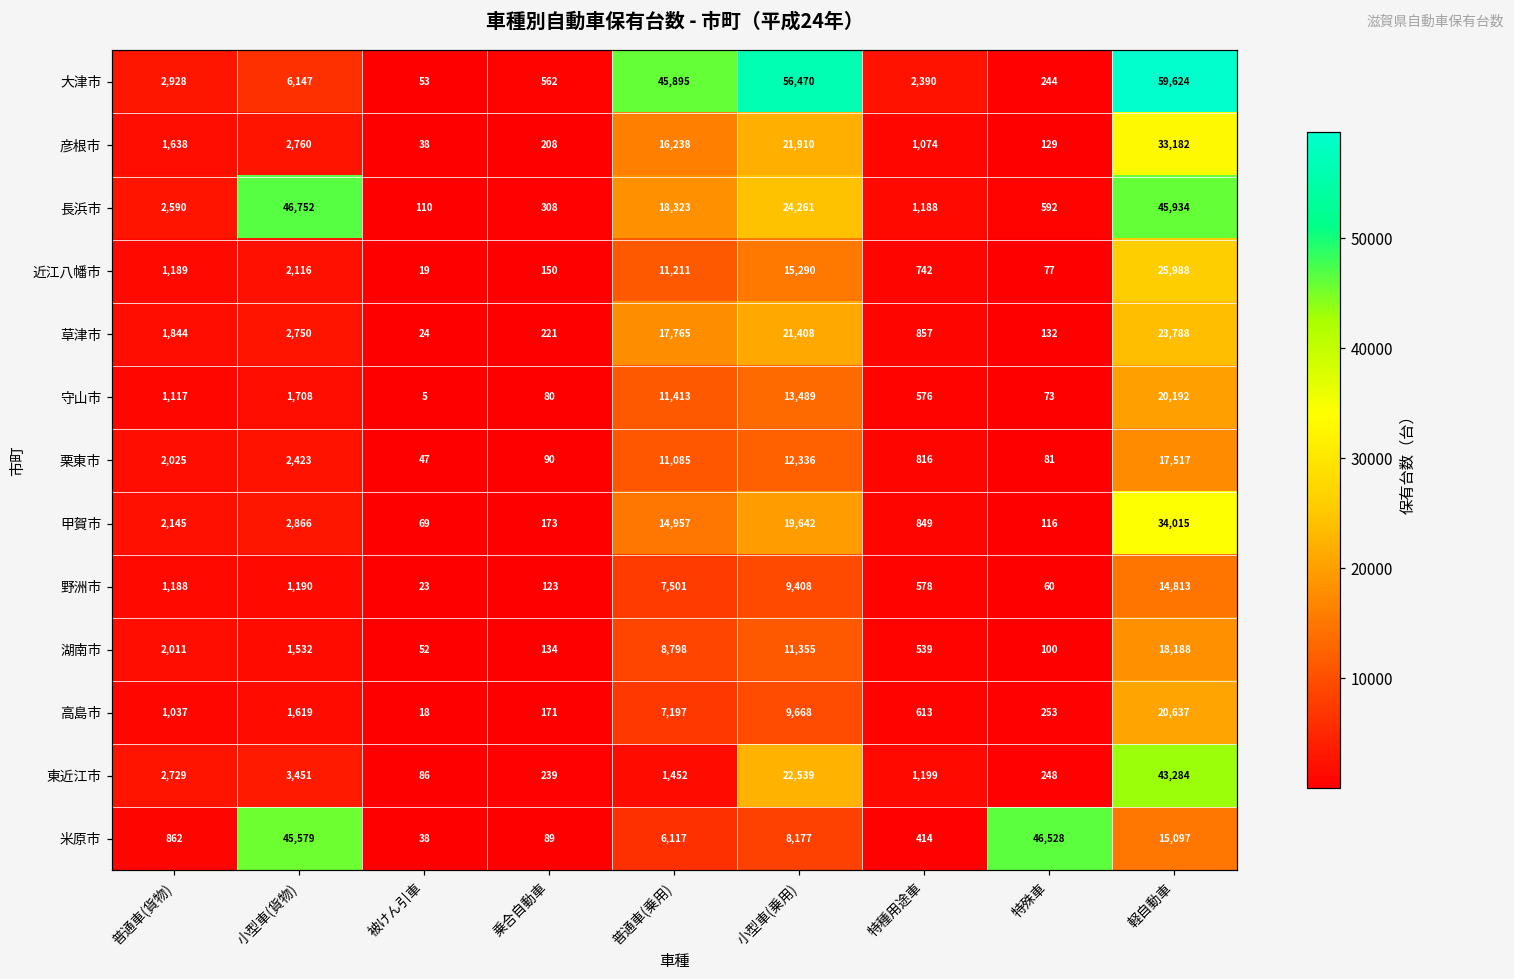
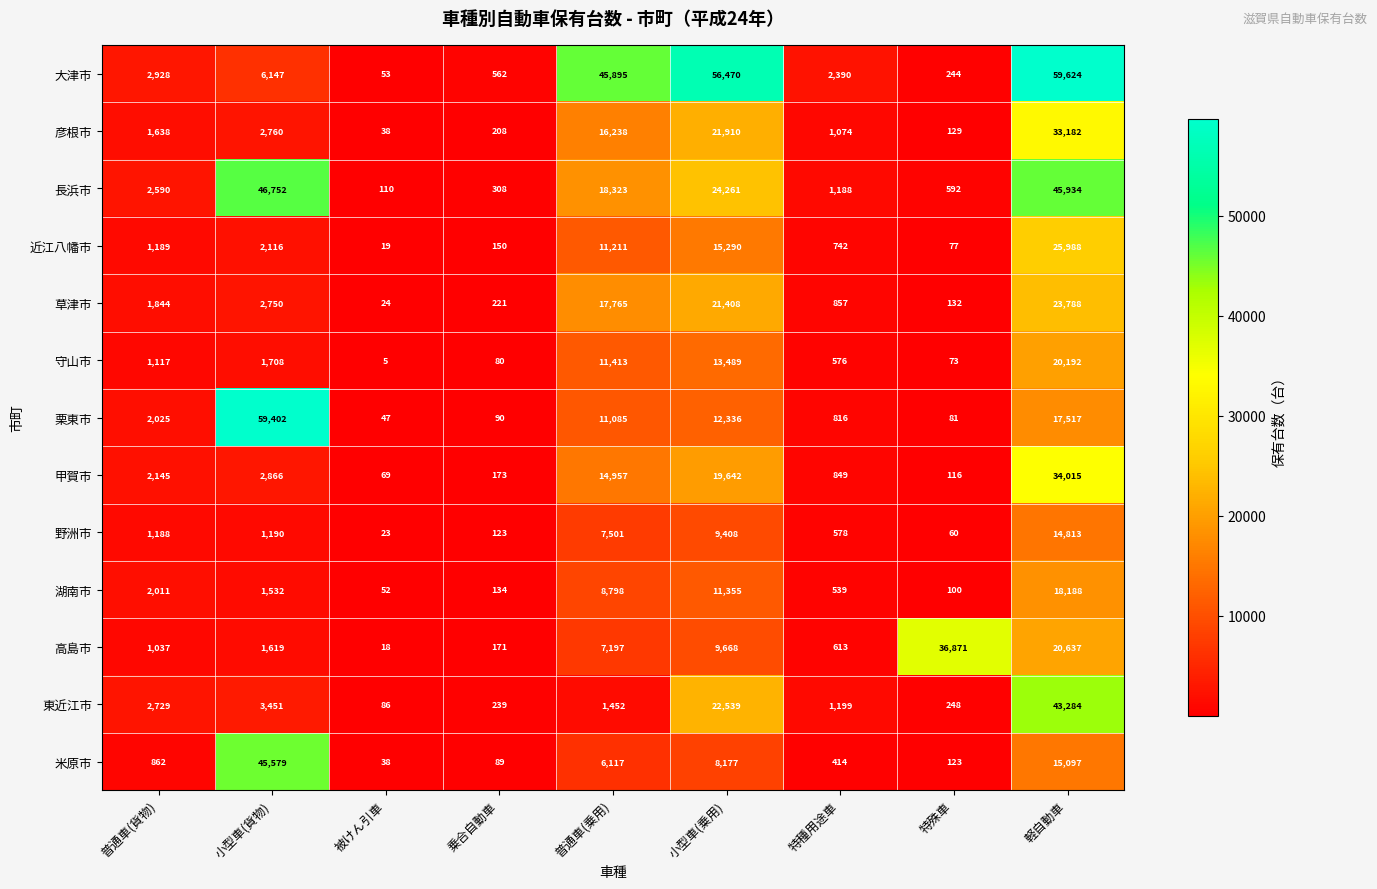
栗東市, 小型車(貨物): 2,423 -> 59,402
高島市, 特殊車: 253 -> 36,871
米原市, 特殊車: 46,528 -> 123
